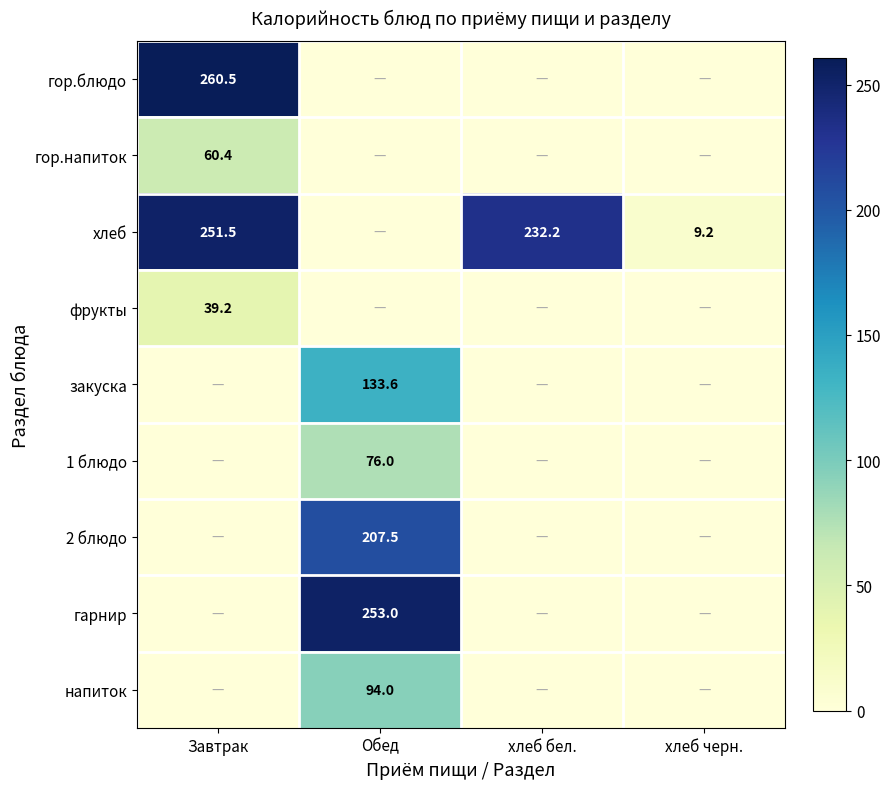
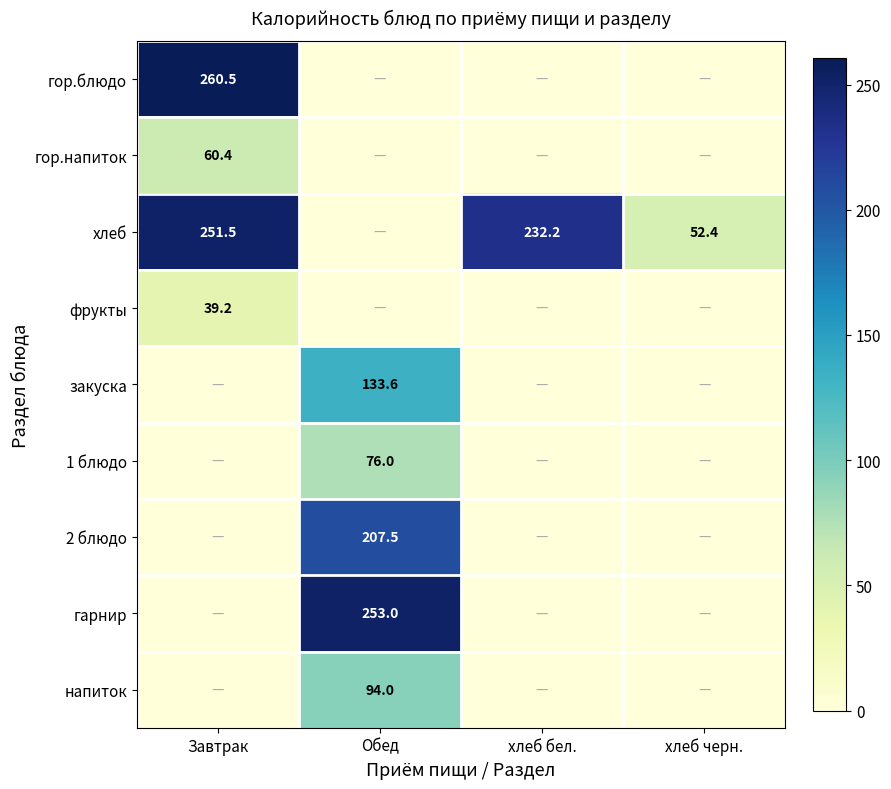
хлеб, хлеб черн.: 9.2 -> 52.4
